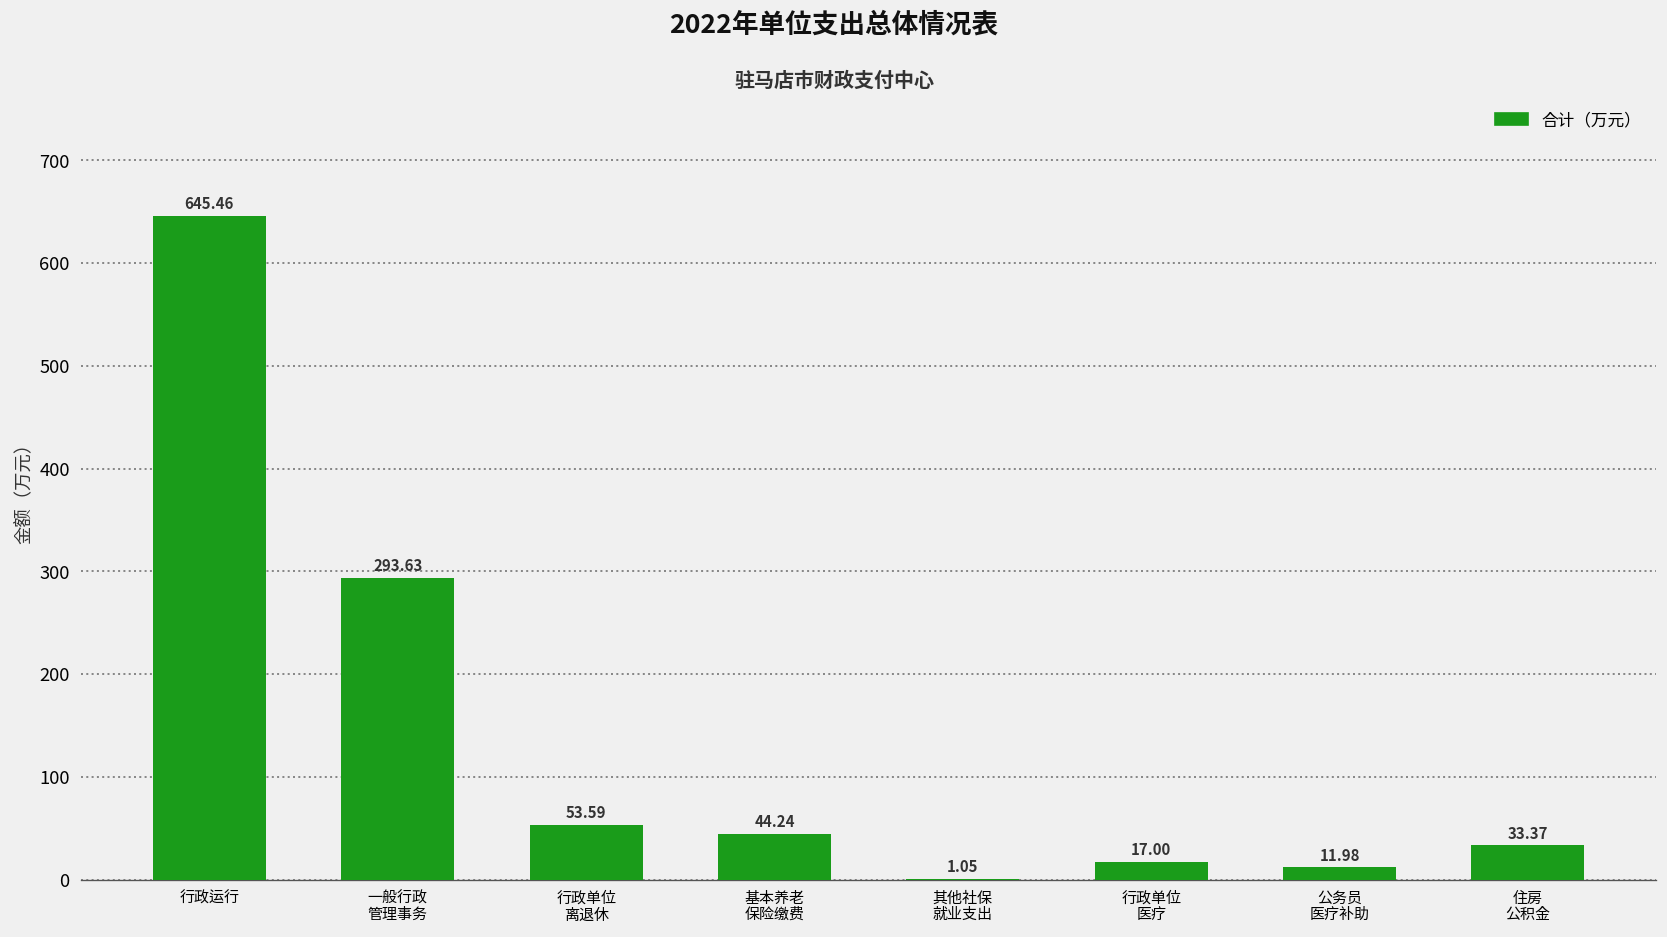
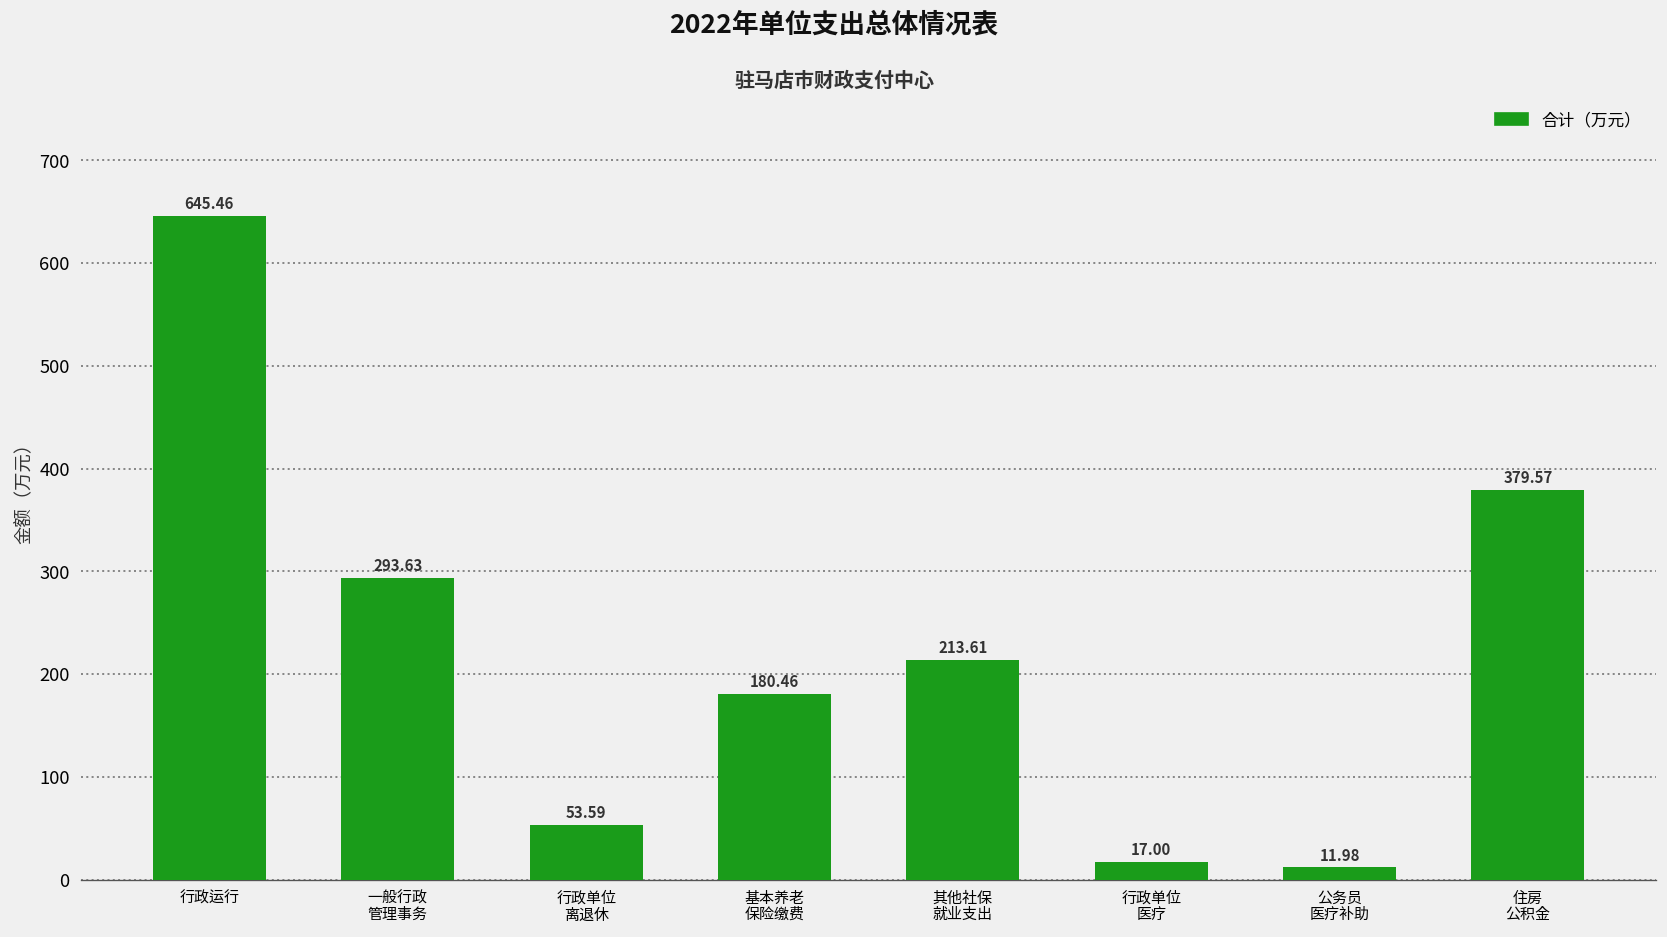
基本养老 保险缴费: 44.24 -> 180.46
其他社保 就业支出: 1.05 -> 213.61
住房 公积金: 33.37 -> 379.57
